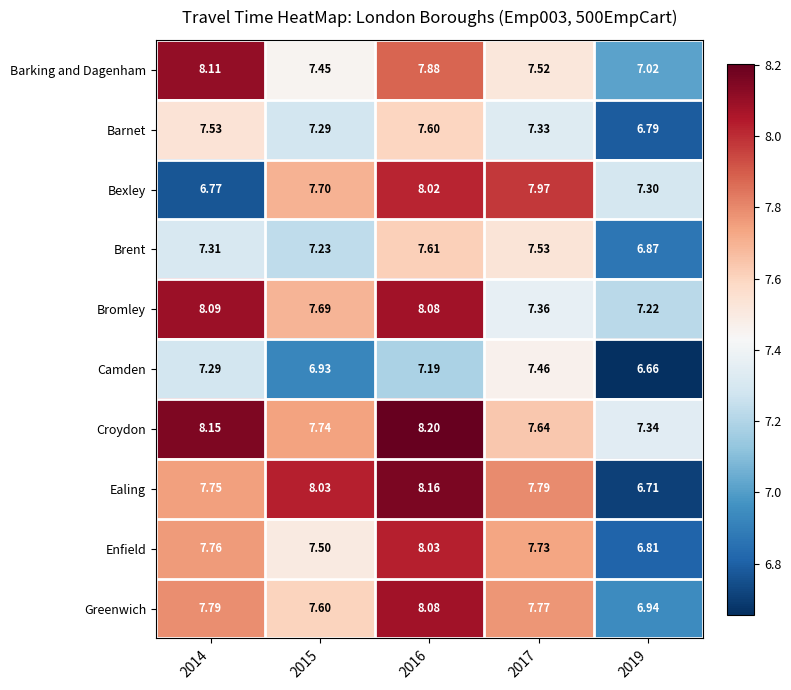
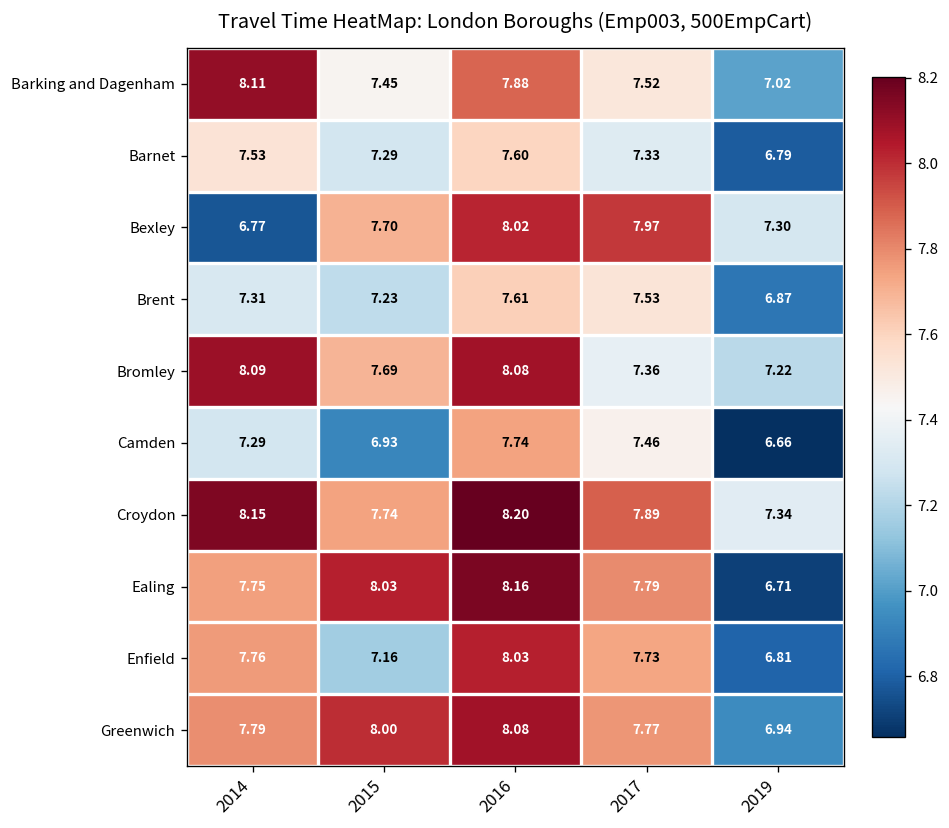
Camden, 2016: 7.19 -> 7.74
Croydon, 2017: 7.64 -> 7.89
Enfield, 2015: 7.50 -> 7.16
Greenwich, 2015: 7.60 -> 8.00
